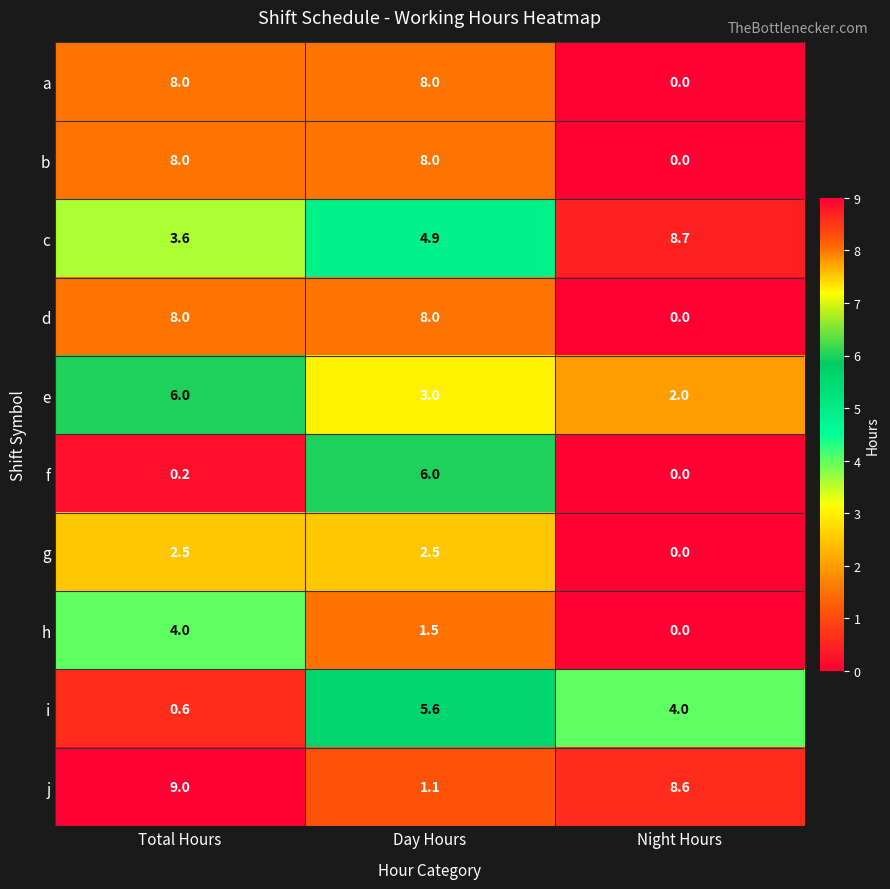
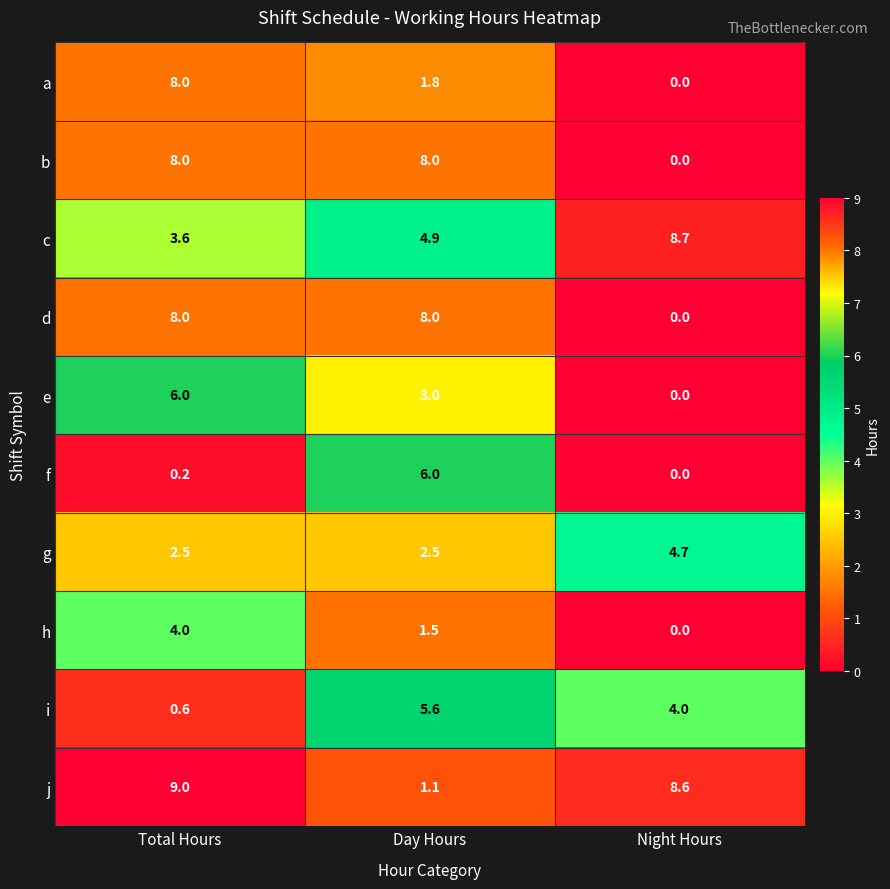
a, Day Hours: 8.0 -> 1.8
e, Night Hours: 2.0 -> 0.0
g, Night Hours: 0.0 -> 4.7
